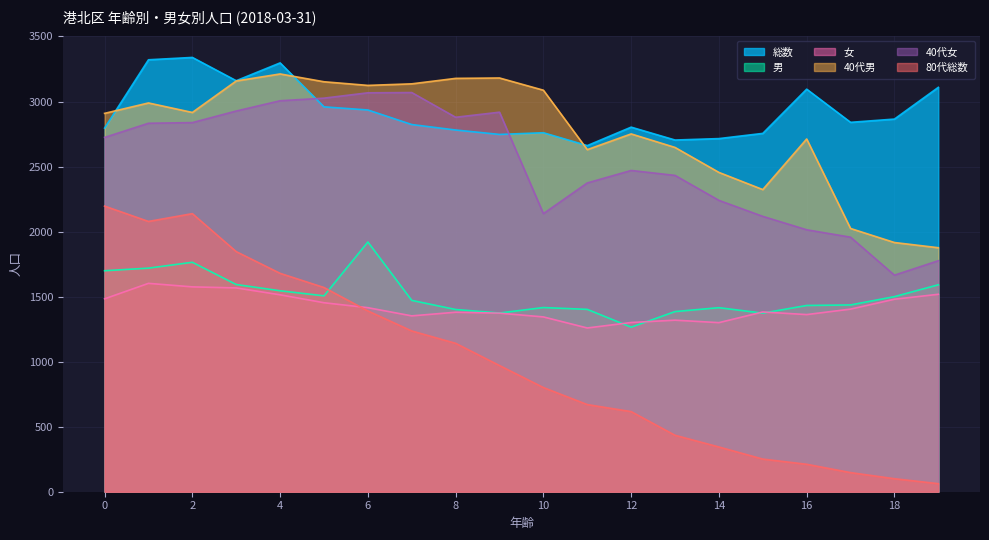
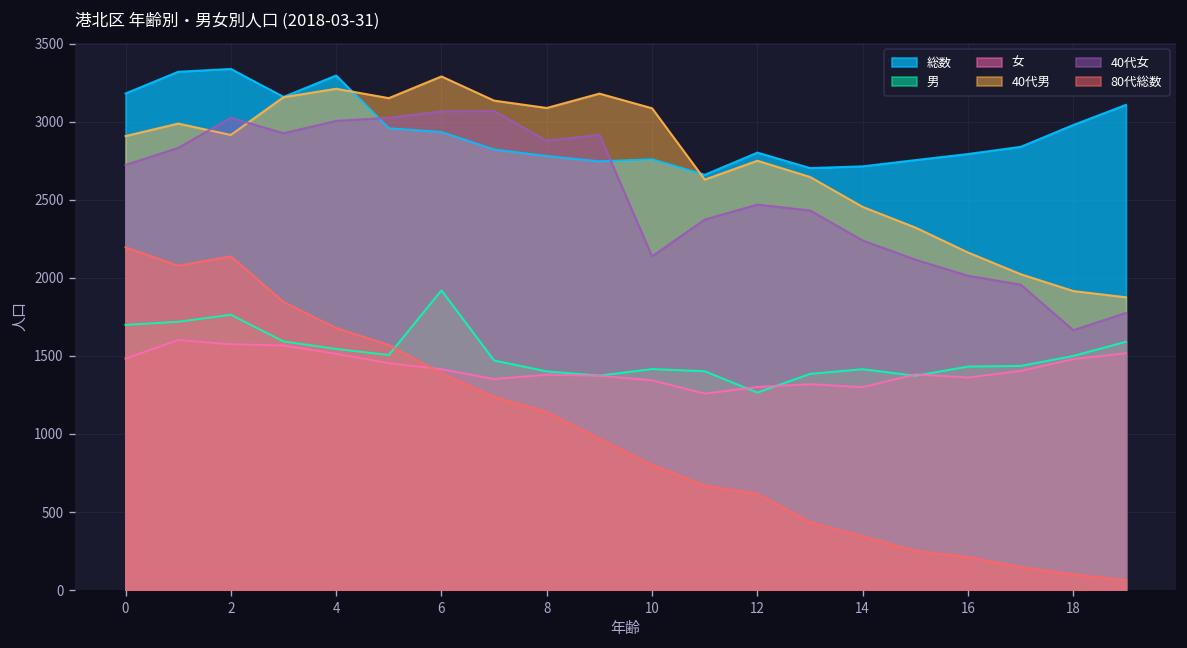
総数, 0: 2800 -> 3180
40代女, 2: 2840 -> 3030
40代男, 6: 3120 -> 3290
40代男, 8: 3180 -> 3090
総数, 16: 3100 -> 2790
40代男, 16: 2710 -> 2160
総数, 18: 2870 -> 2980
